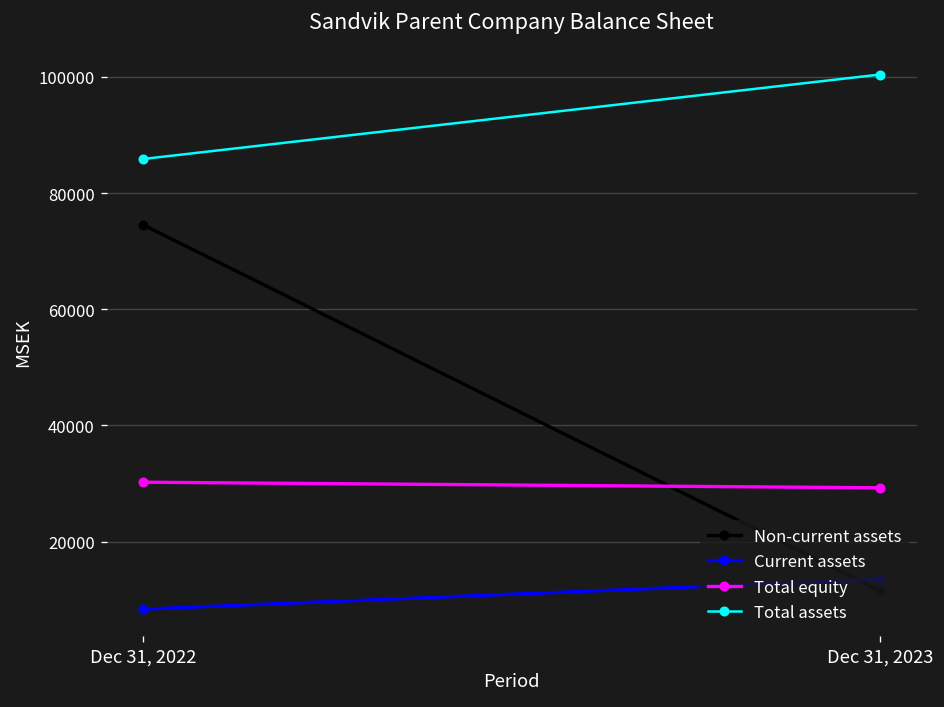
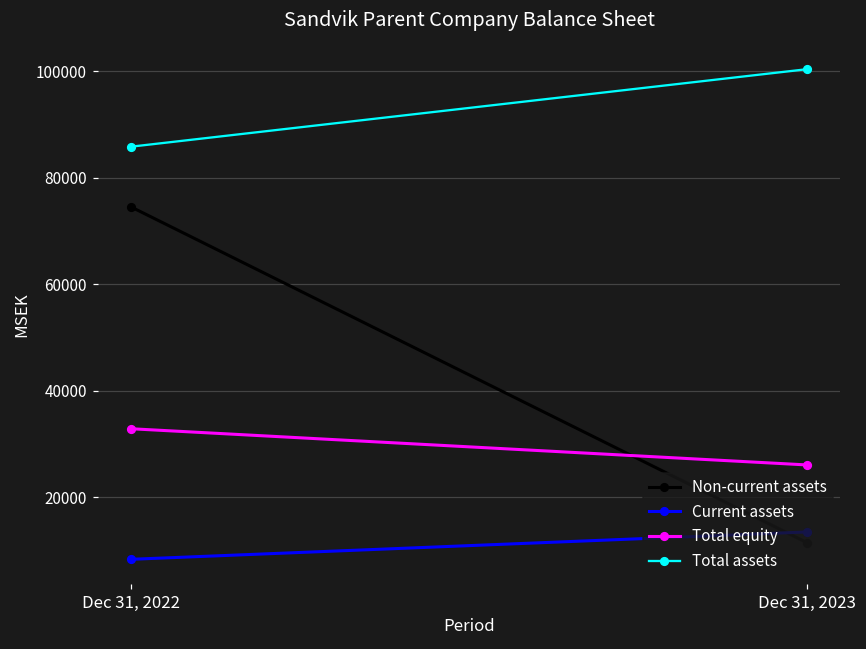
Total equity, Dec 31, 2022: 30000 -> 33000
Total equity, Dec 31, 2023: 29000 -> 26000
